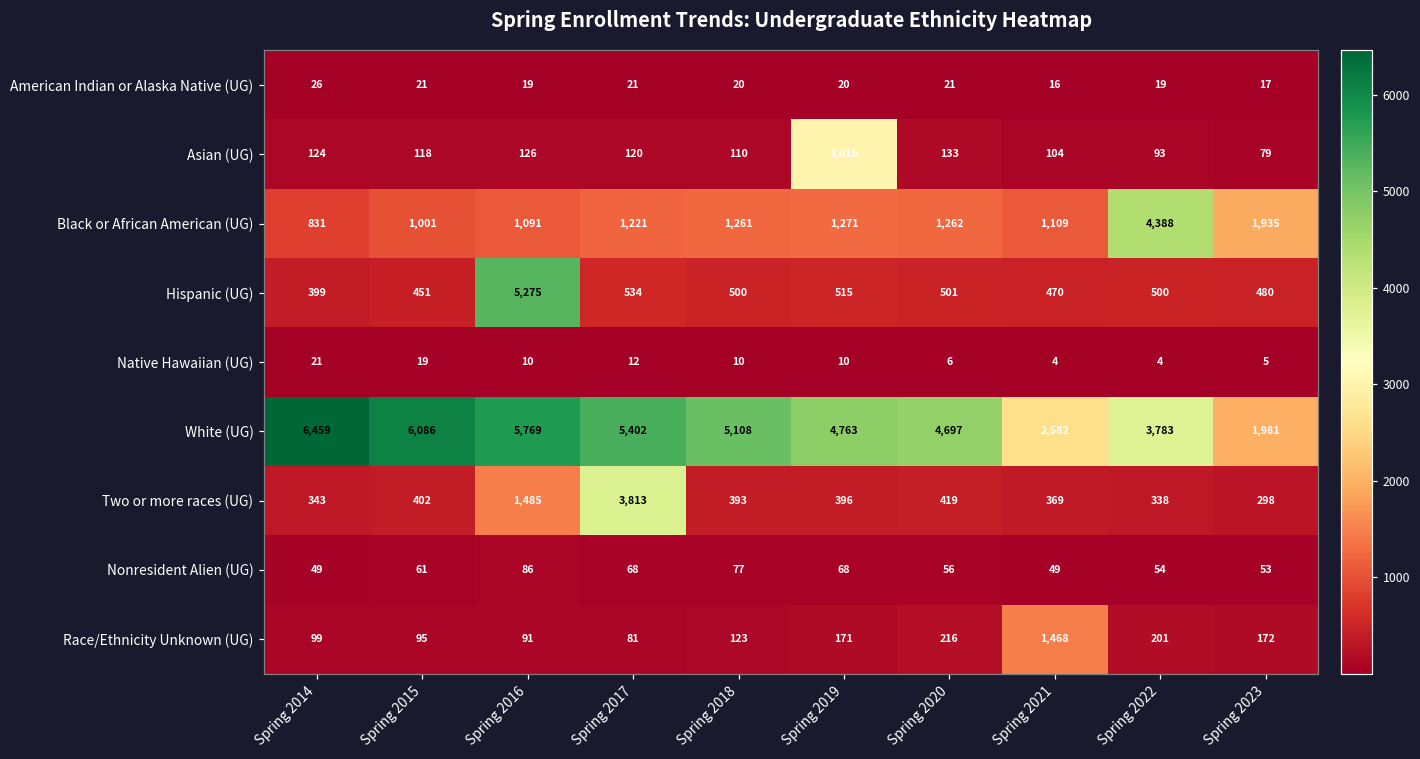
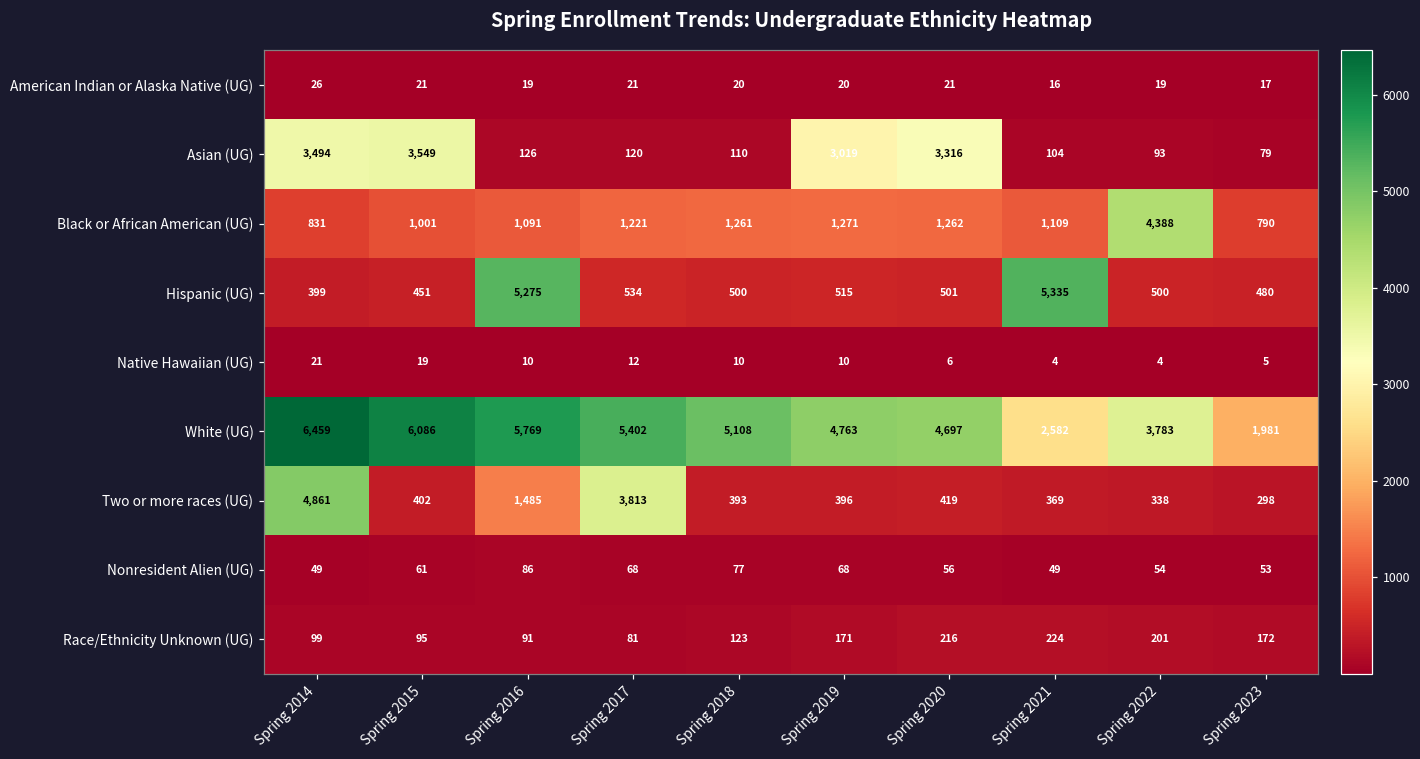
Asian (UG), Spring 2014: 124 -> 3,494
Asian (UG), Spring 2015: 118 -> 3,549
Asian (UG), Spring 2020: 133 -> 3,316
Black or African American (UG), Spring 2023: 1,935 -> 790
Hispanic (UG), Spring 2021: 470 -> 5,335
Two or more races (UG), Spring 2014: 343 -> 4,861
Race/Ethnicity Unknown (UG), Spring 2021: 1,468 -> 224
